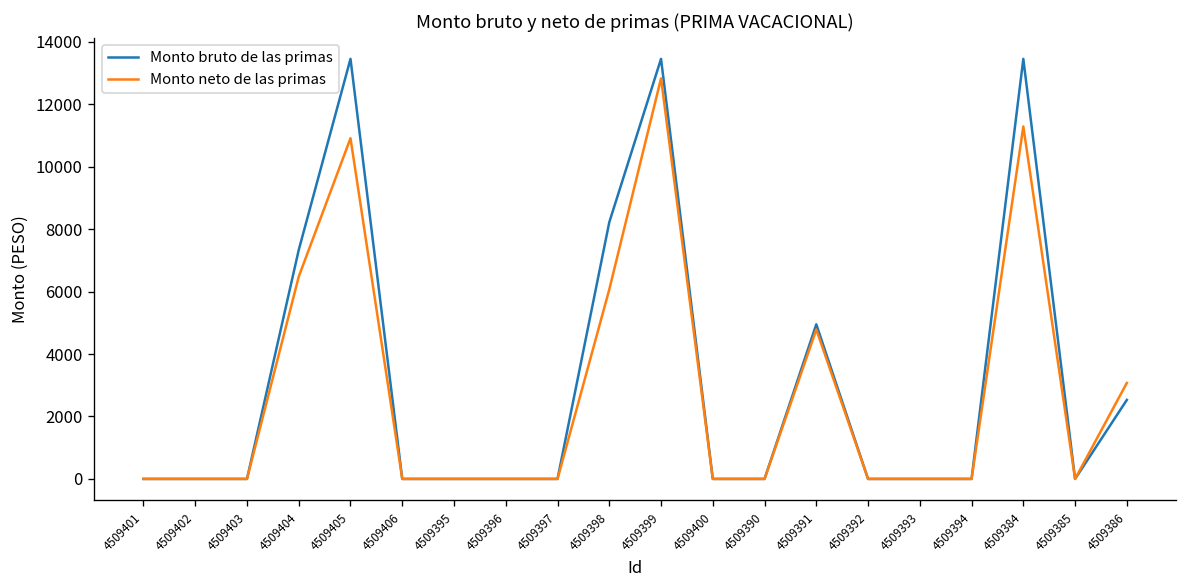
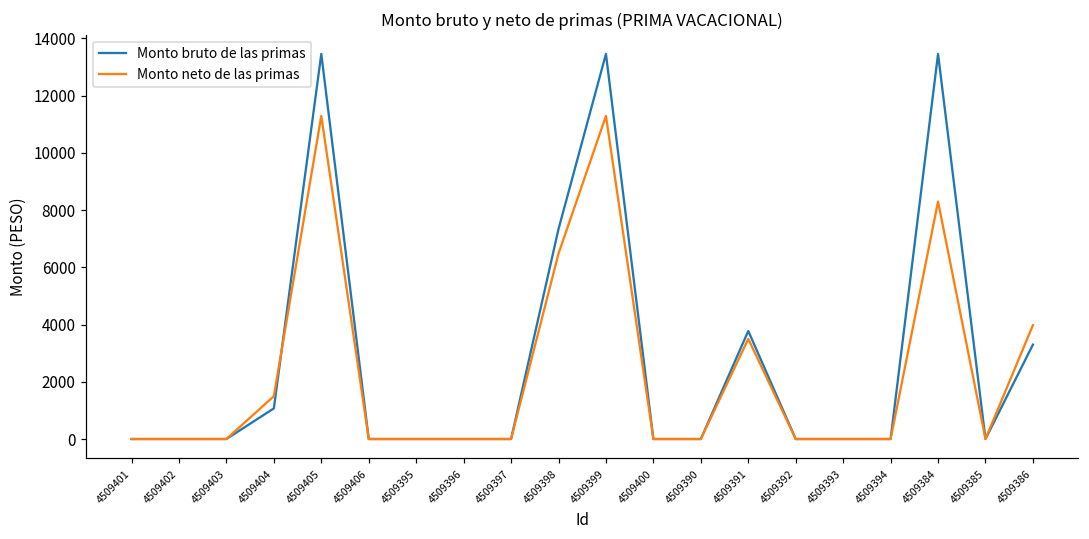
Monto bruto de las primas, 4509404: 7300 -> 1100
Monto neto de las primas, 4509404: 6500 -> 1500
Monto neto de las primas, 4509405: 10900 -> 11300
Monto bruto de las primas, 4509398: 8200 -> 7300
Monto neto de las primas, 4509398: 6100 -> 6500
Monto neto de las primas, 4509399: 12800 -> 11300
Monto bruto de las primas, 4509391: 5000 -> 3800
Monto neto de las primas, 4509391: 4800 -> 3500
Monto neto de las primas, 4509384: 11300 -> 8300
Monto bruto de las primas, 4509386: 2500 -> 3300
Monto neto de las primas, 4509386: 3100 -> 4000
